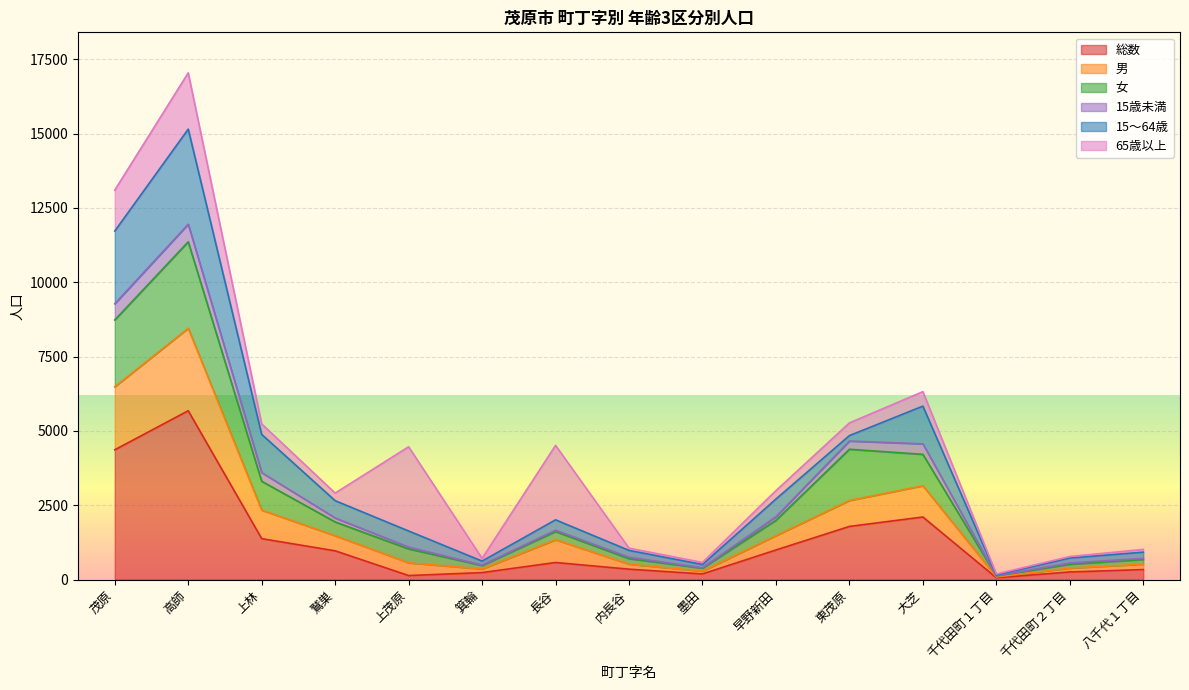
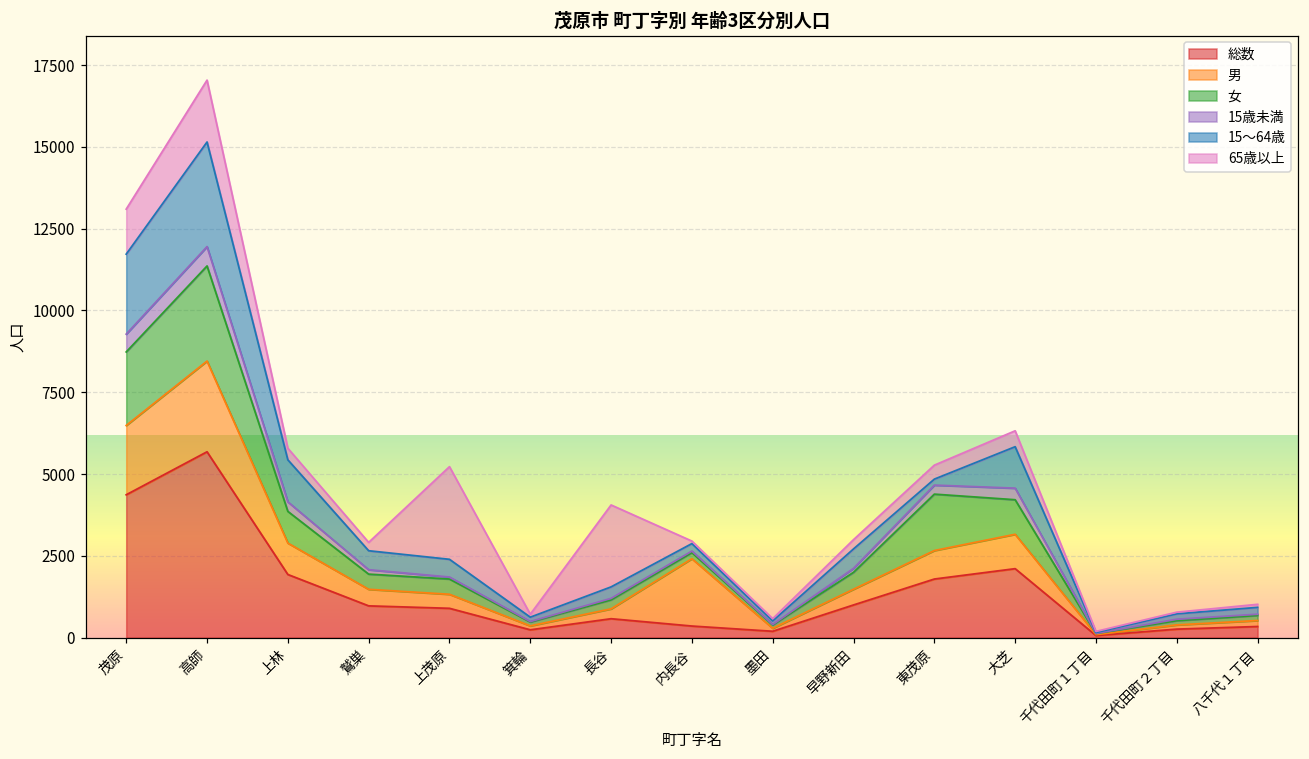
総数, 上林: 1400 -> 1900
総数, 上茂原: 100 -> 900
男, 長谷: 800 -> 300
男, 内長谷: 200 -> 2100
